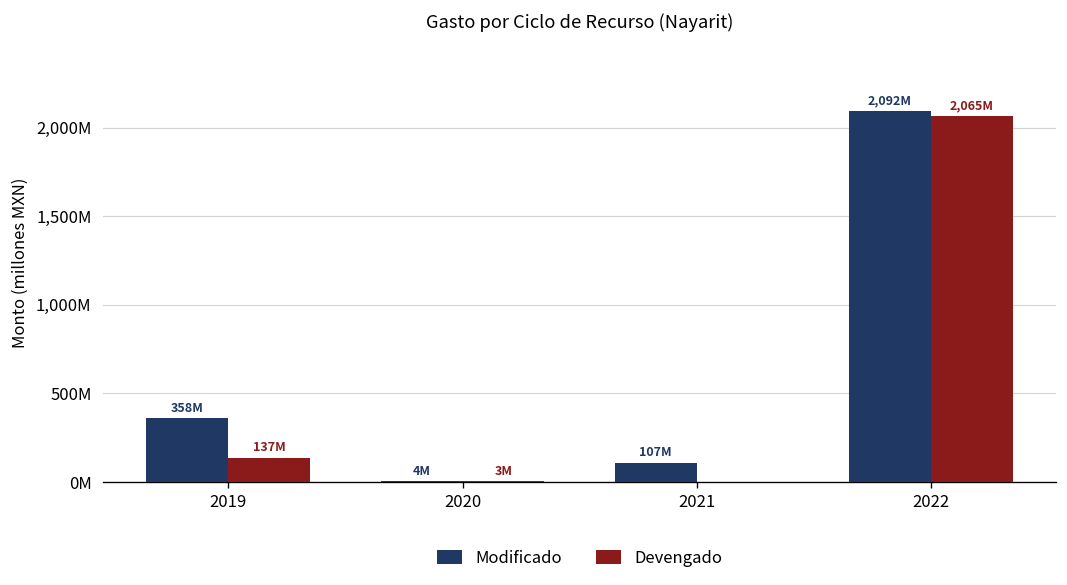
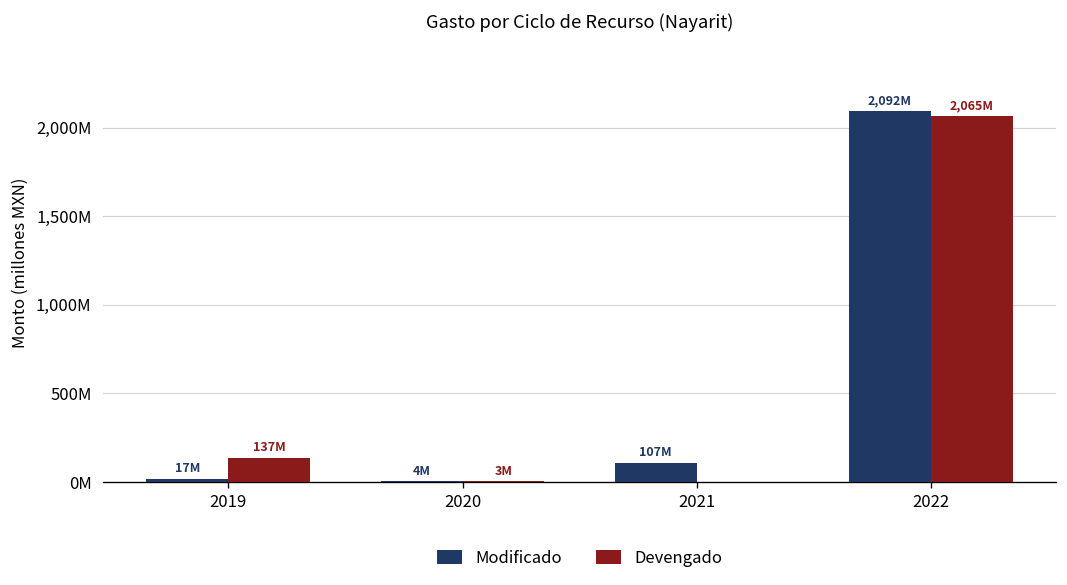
Modificado, 2019: 358M -> 17M
